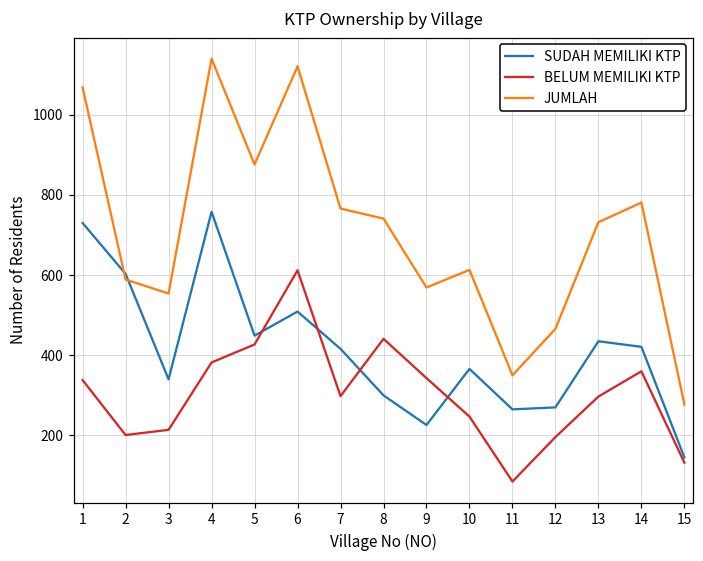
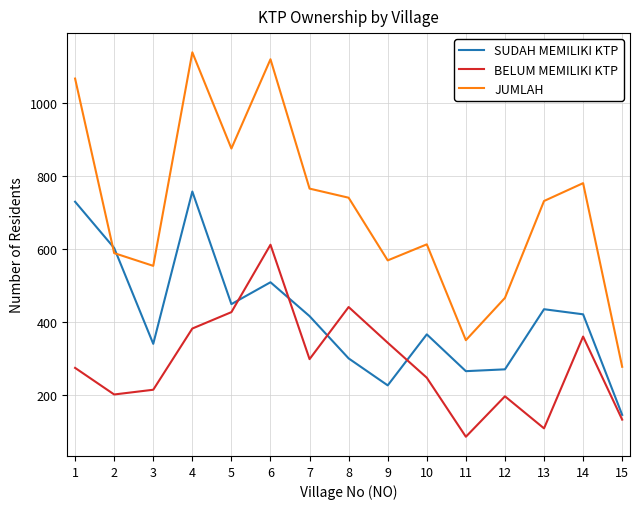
BELUM MEMILIKI KTP, 1: 340 -> 270
BELUM MEMILIKI KTP, 13: 300 -> 110
